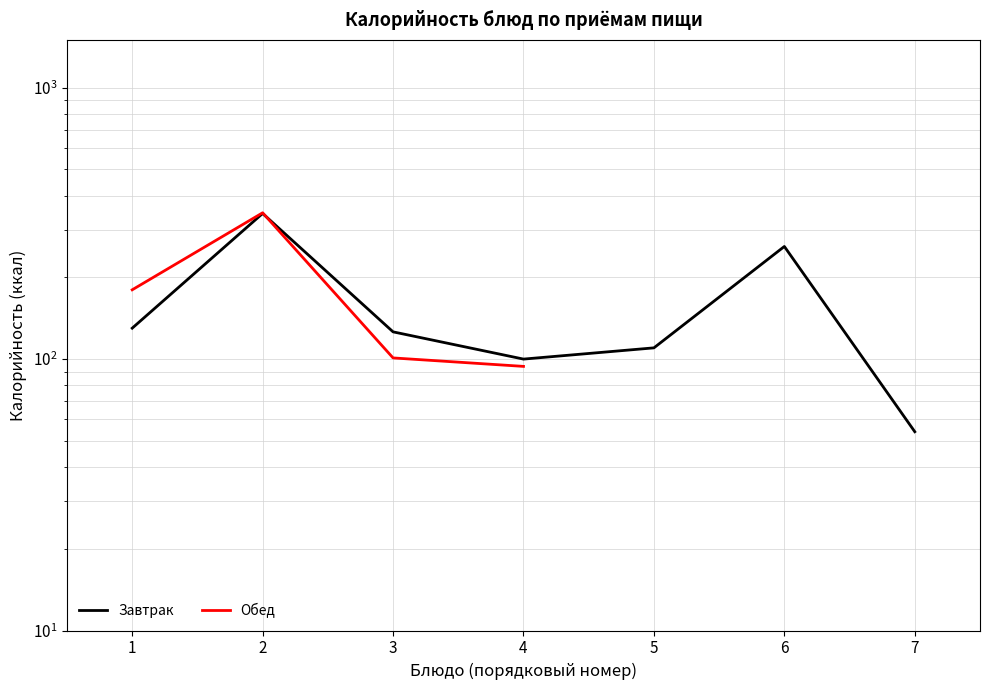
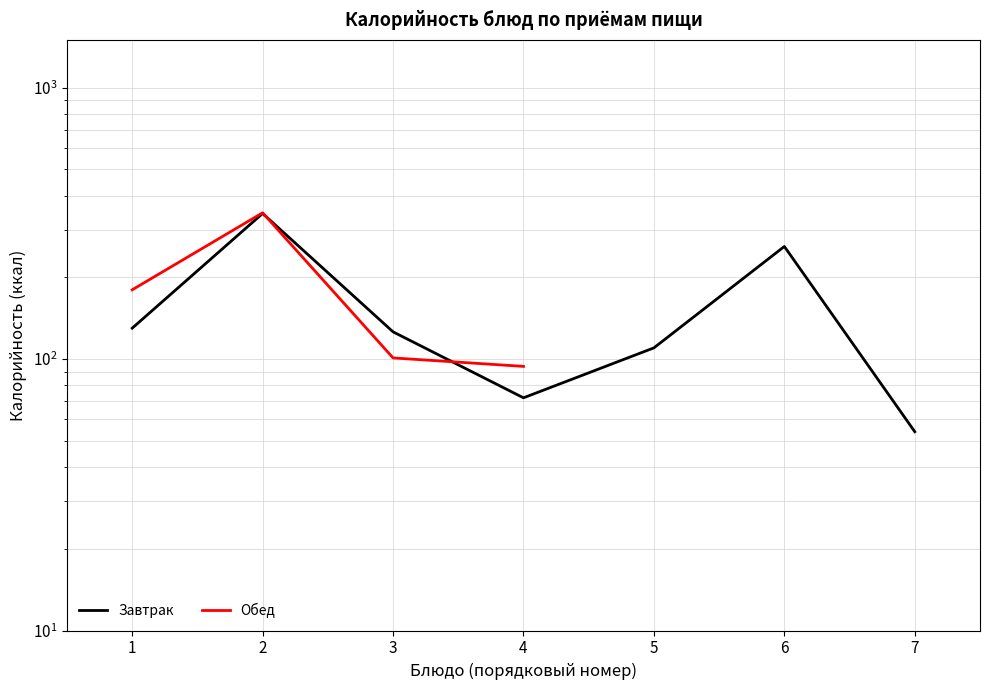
Завтрак, 4: 100 -> 72
